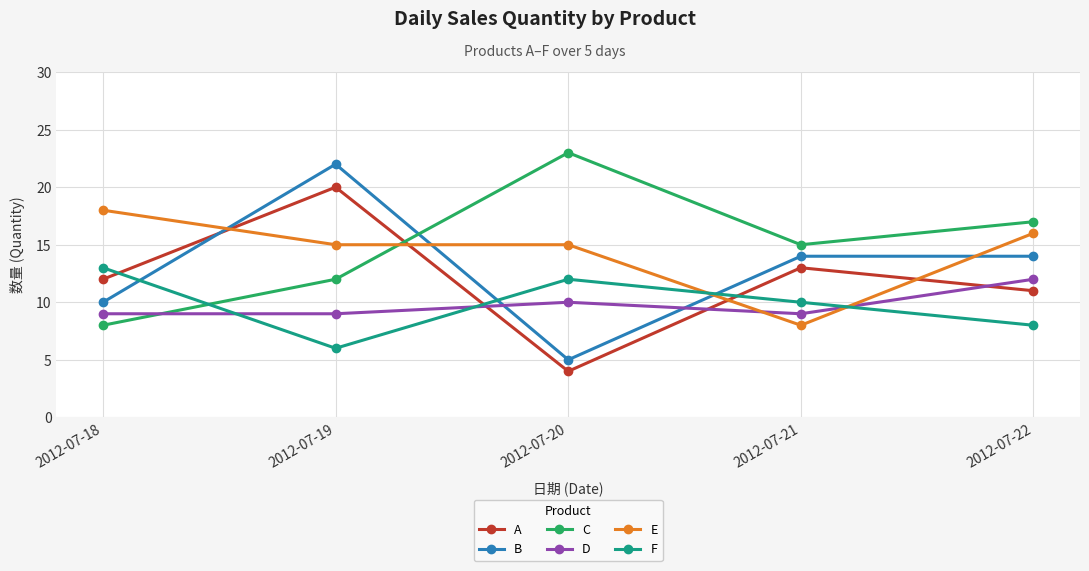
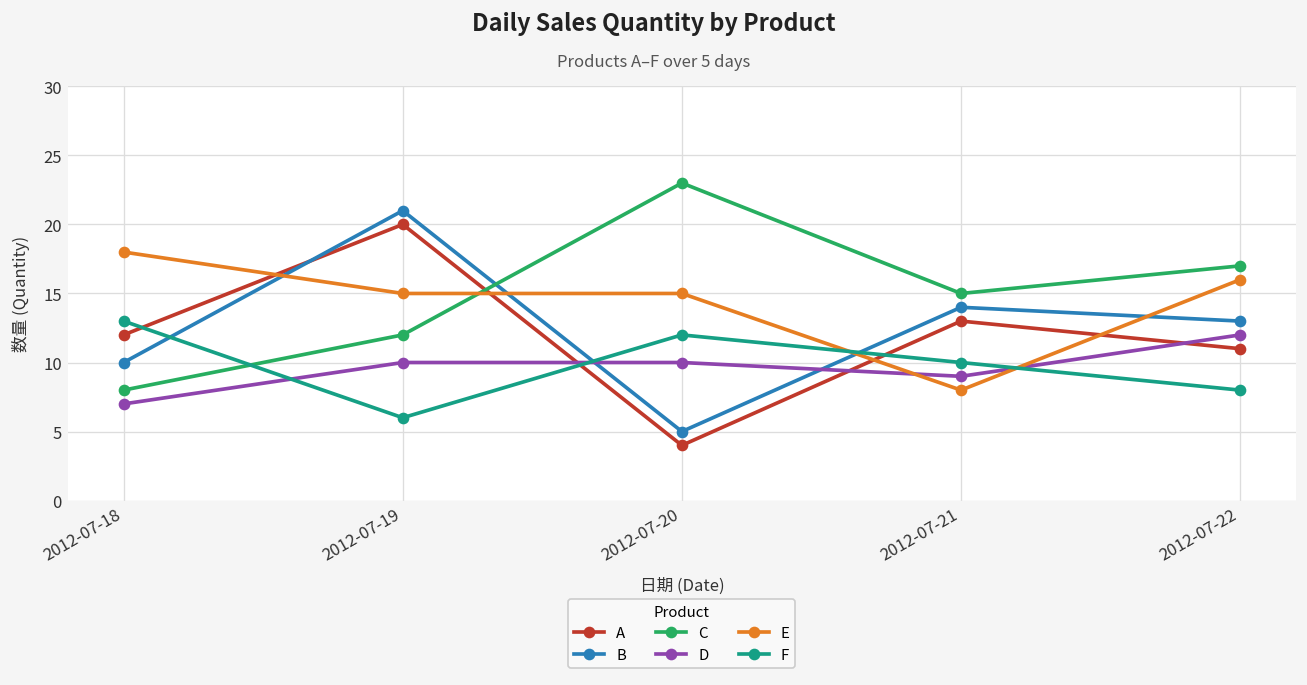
D, 2012-07-18: 9 -> 7
B, 2012-07-19: 22 -> 21
D, 2012-07-19: 9 -> 10
B, 2012-07-22: 14 -> 13
